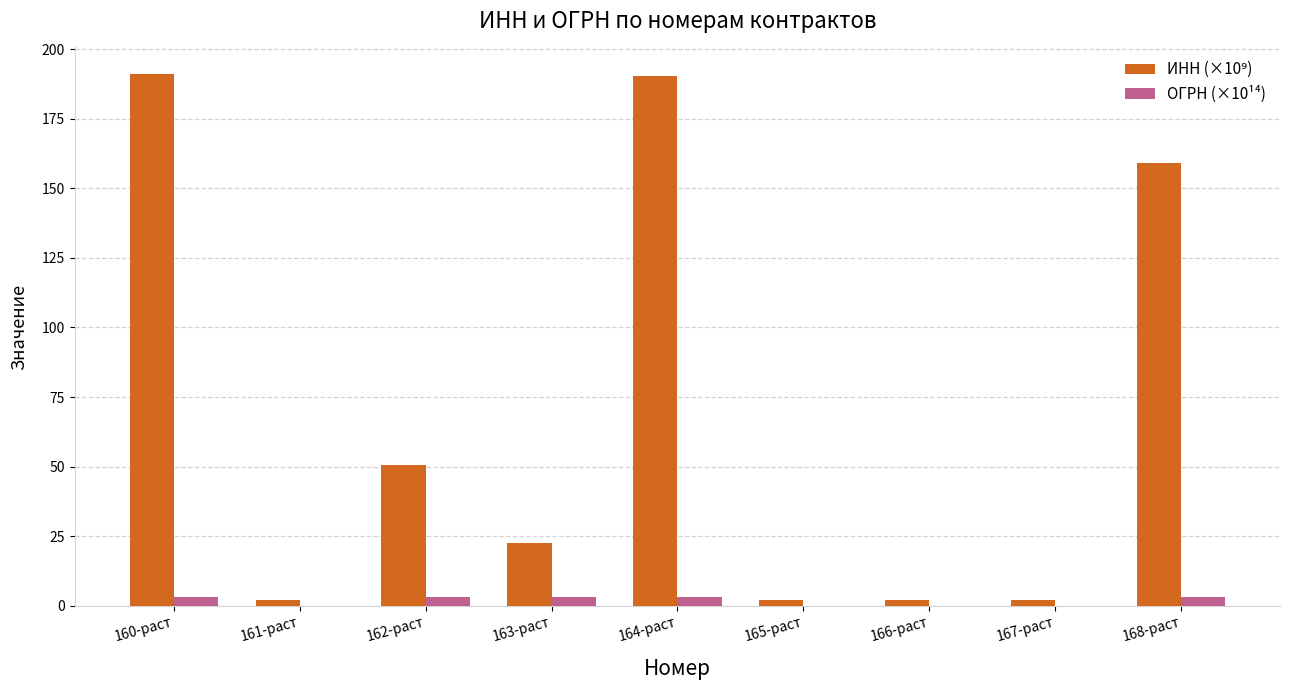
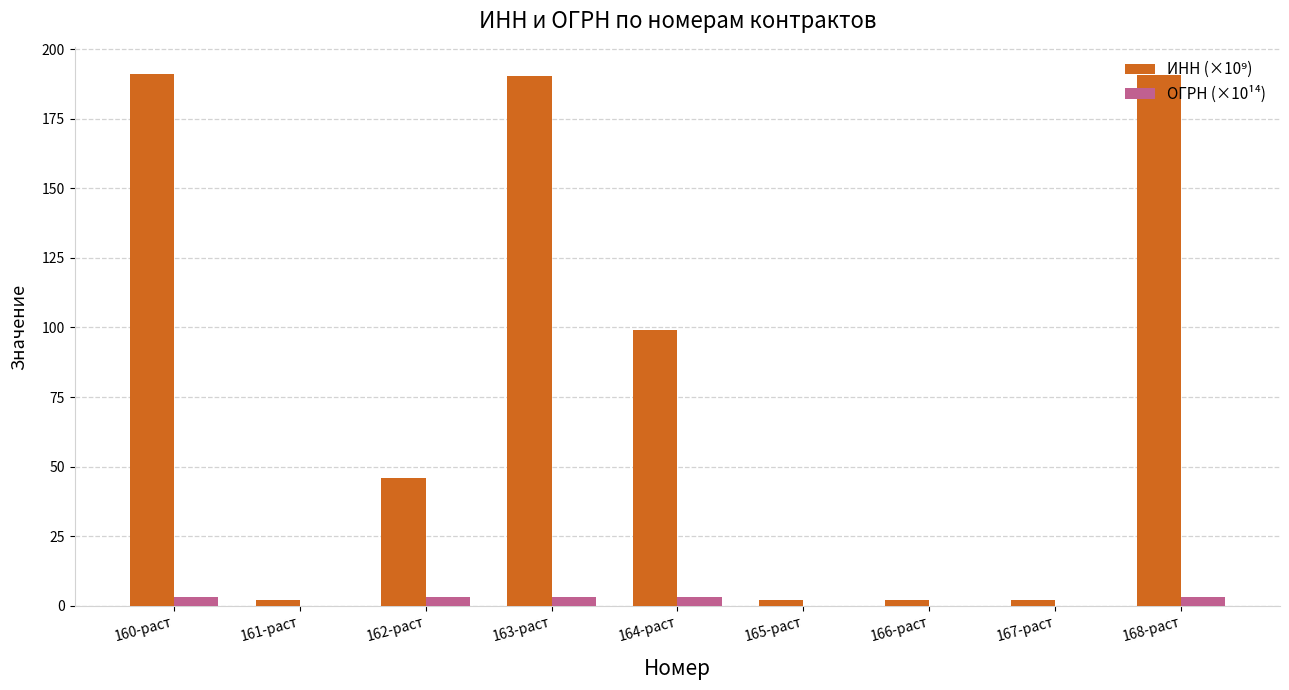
ИНН (×10⁹), 162-раст: 50 -> 46
ИНН (×10⁹), 163-раст: 22 -> 191
ИНН (×10⁹), 164-раст: 191 -> 99
ИНН (×10⁹), 168-раст: 159 -> 191
